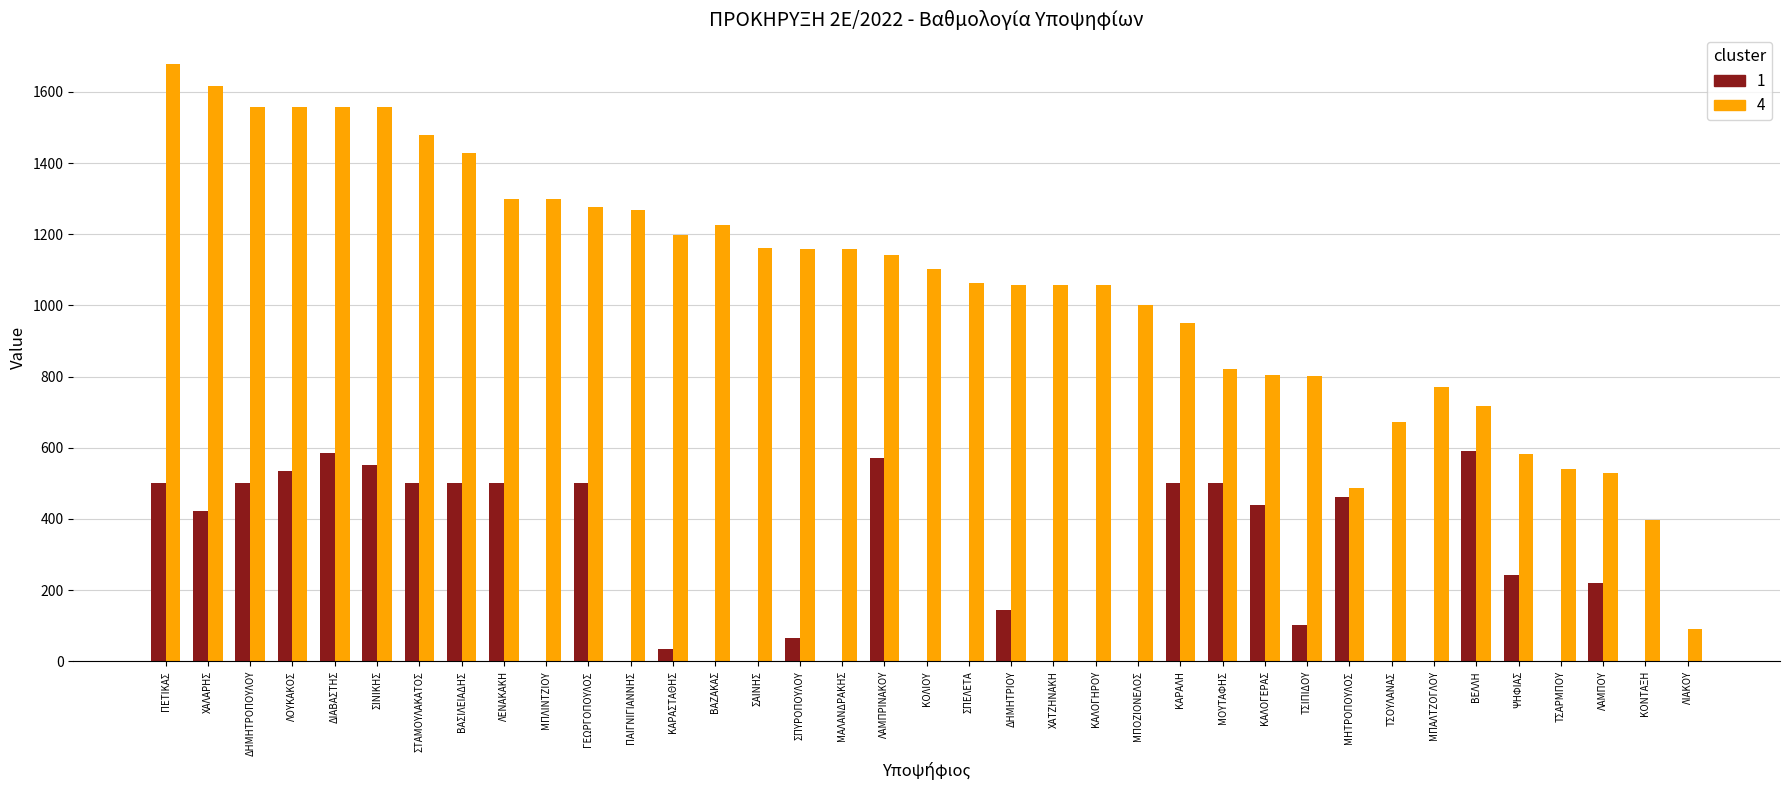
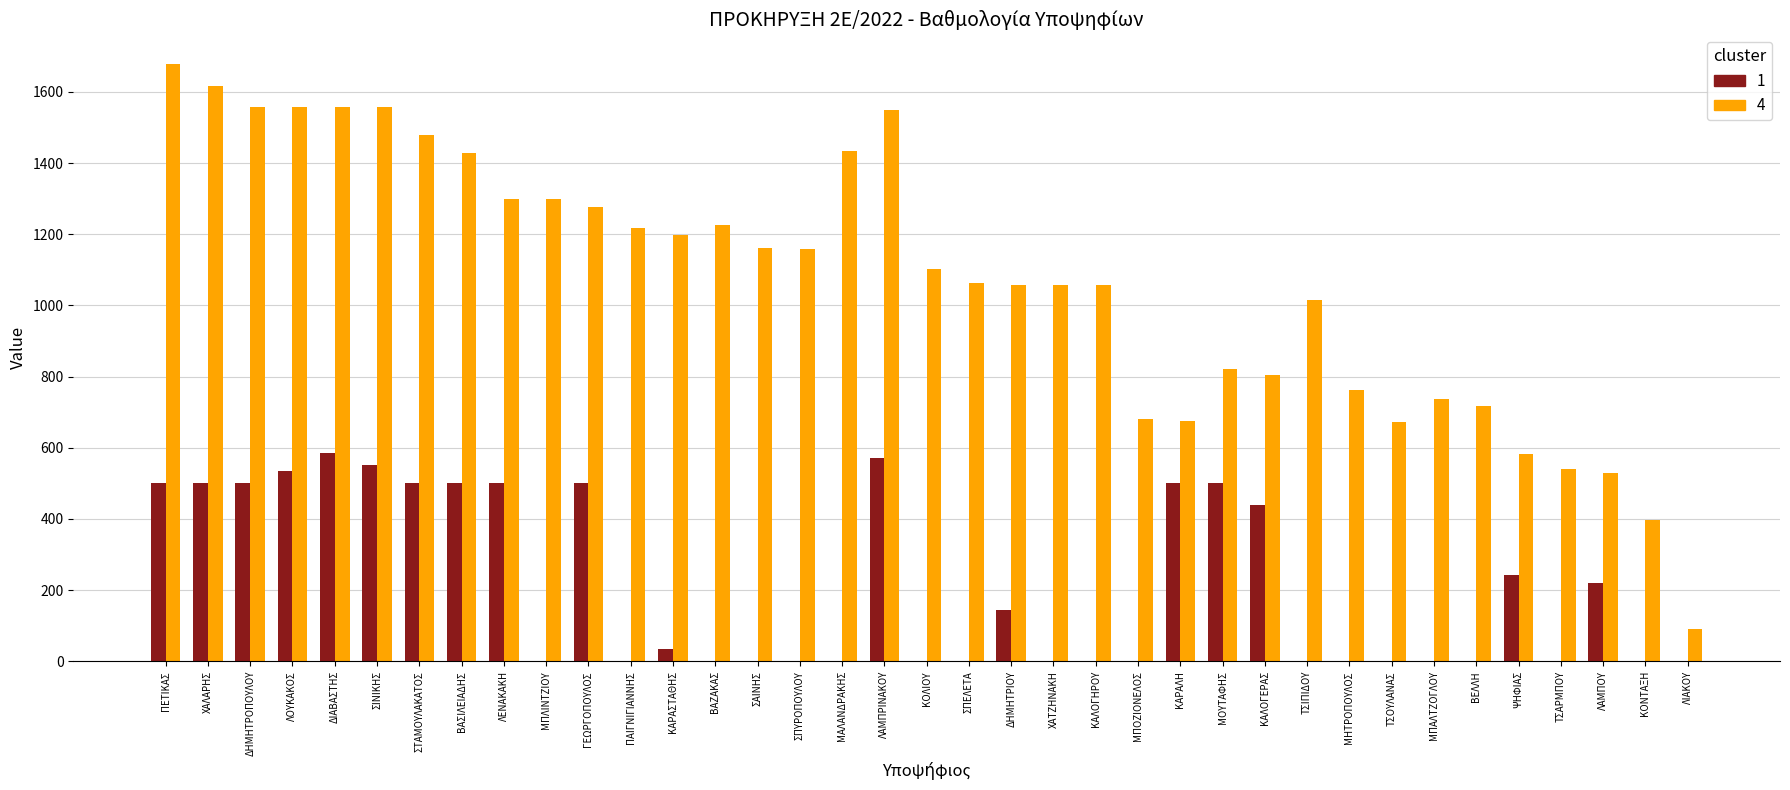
1, ΧΑΛΑΡΗΣ: 420 -> 500
4, ΠΑΙΓΝΙΓΙΑΝΝΗΣ: 1270 -> 1220
1, ΣΠΥΡΟΠΟΥΛΟΥ: 70 -> 0
4, ΜΑΛΑΝΔΡΑΚΗΣ: 1160 -> 1440
4, ΛΑΜΠΡΙΝΑΚΟΥ: 1140 -> 1550
4, ΜΠΟΖΙΟΝΕΛΟΣ: 1000 -> 680
4, ΚΑΡΑΛΗ: 950 -> 680
1, ΤΣΙΠΙΔΟΥ: 100 -> 0
4, ΤΣΙΠΙΔΟΥ: 800 -> 1020
1, ΜΗΤΡΟΠΟΥΛΟΣ: 460 -> 0
4, ΜΗΤΡΟΠΟΥΛΟΣ: 490 -> 760
4, ΜΠΑΛΤΖΟΓΛΟΥ: 770 -> 740
1, ΒΕΛΛΗ: 590 -> 0
